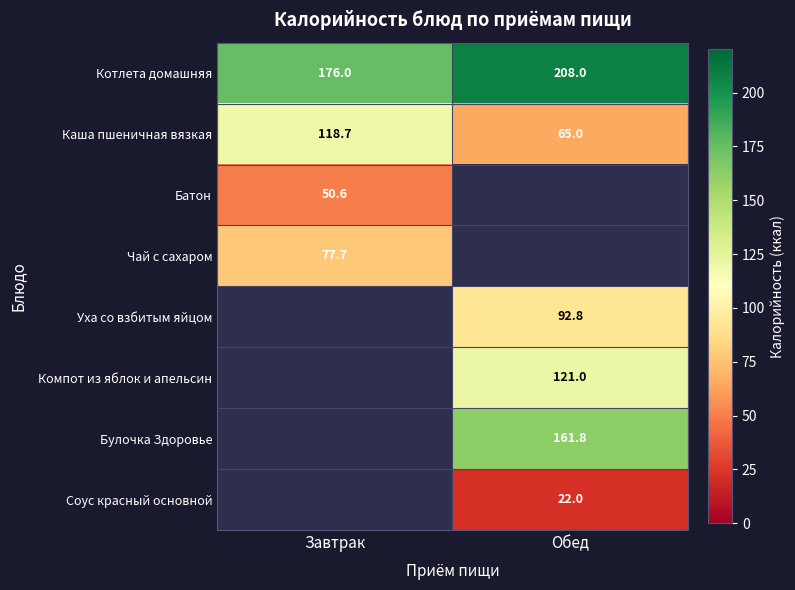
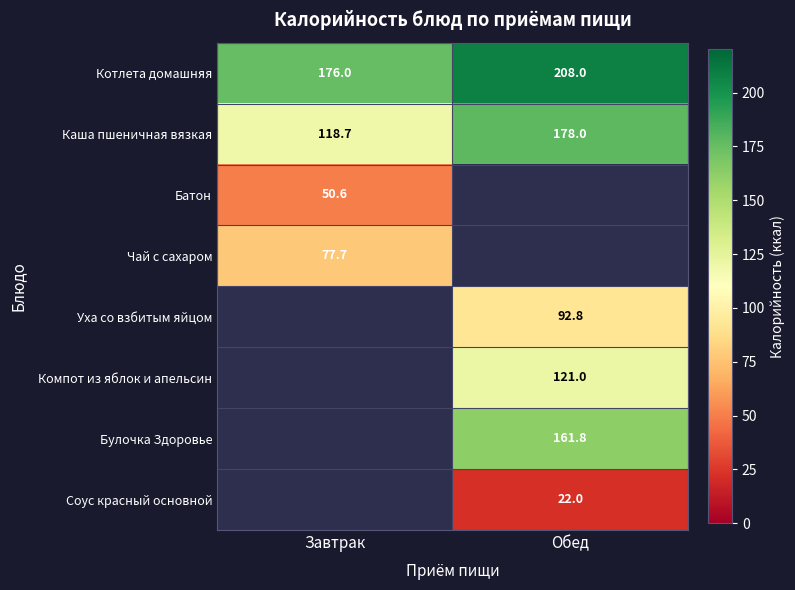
Каша пшеничная вязкая, Обед: 65.0 -> 178.0
